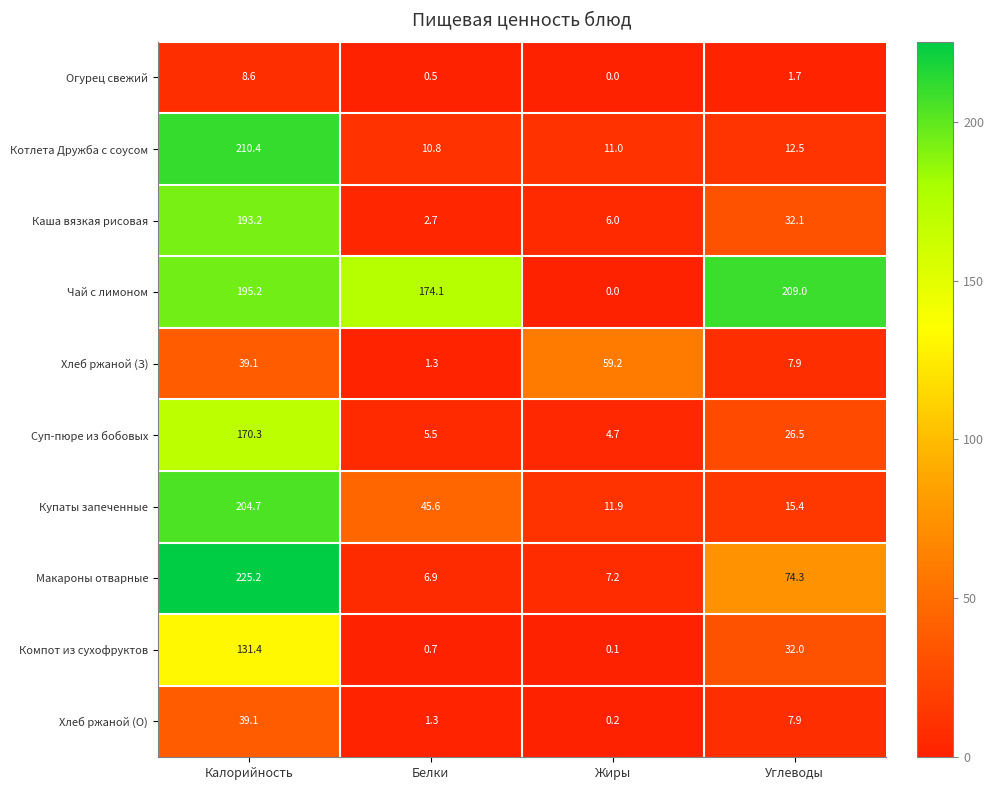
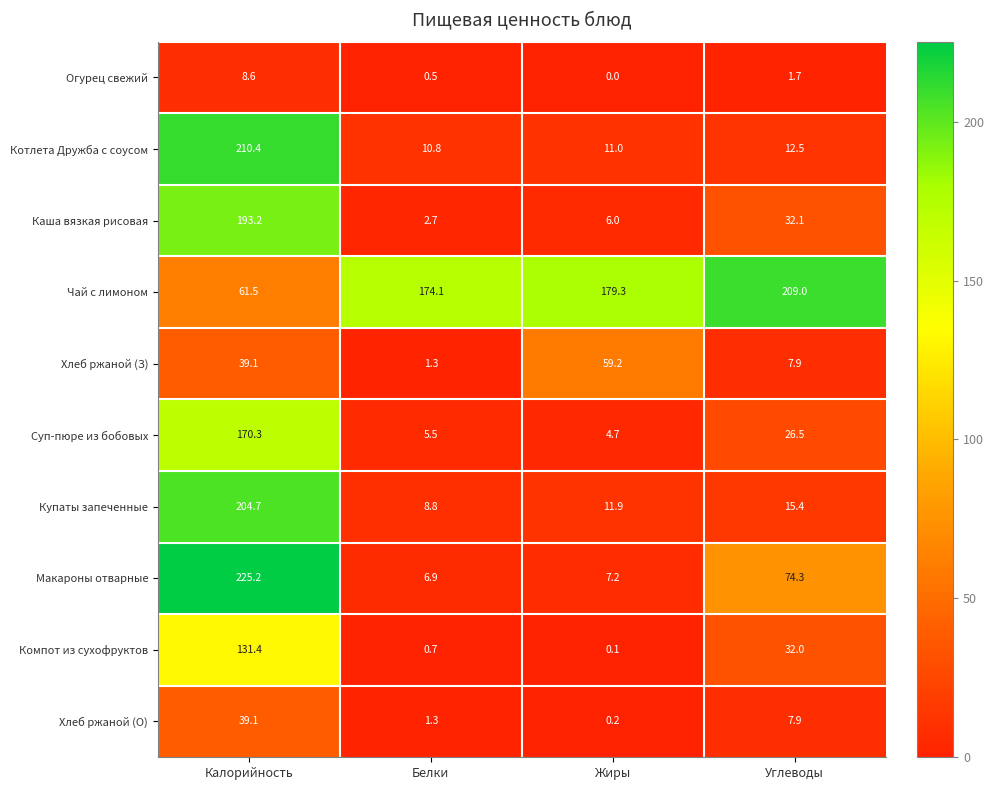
Чай с лимоном, Калорийность: 195.2 -> 61.5
Чай с лимоном, Жиры: 0.0 -> 179.3
Купаты запеченные, Белки: 45.6 -> 8.8
